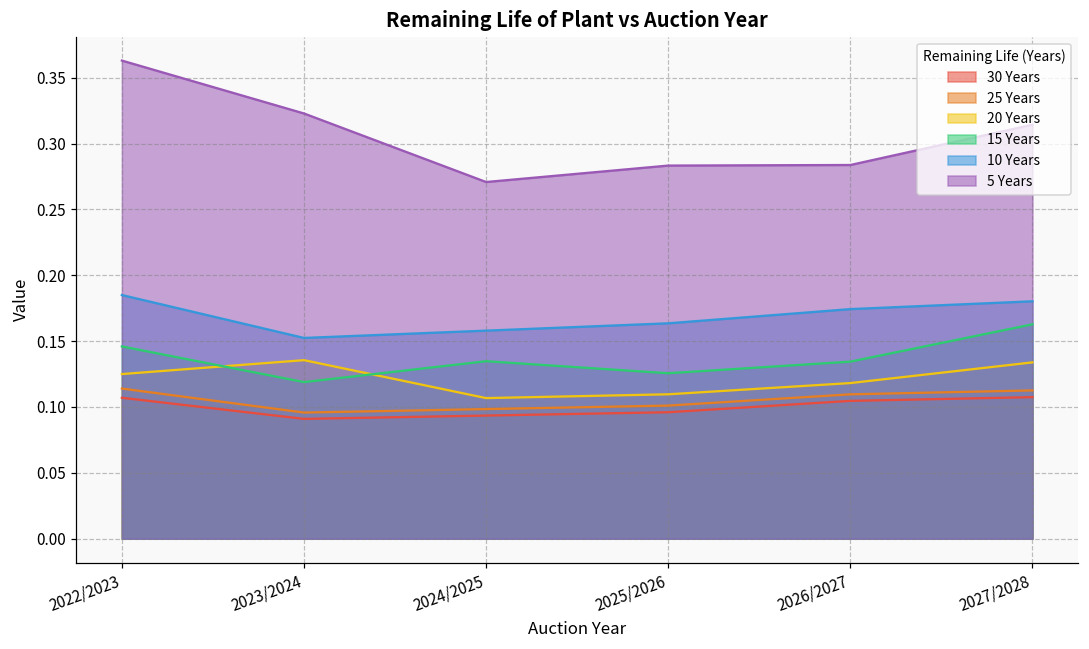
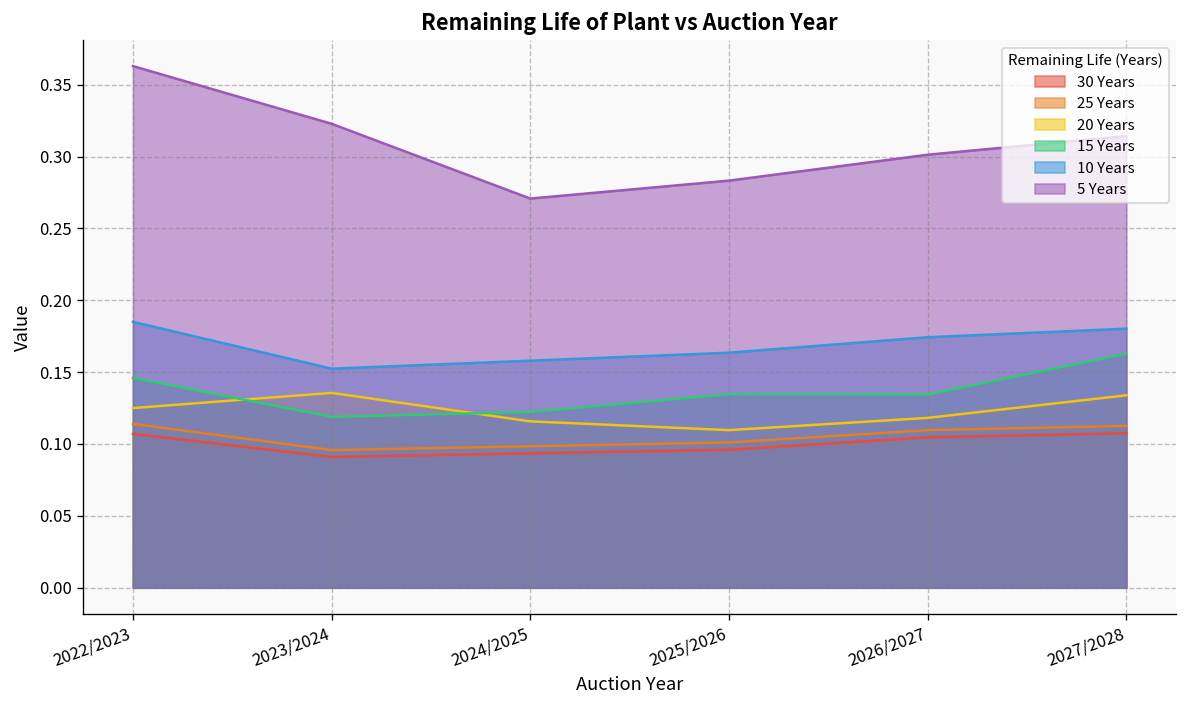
20 Years, 2024/2025: 0.107 -> 0.116
15 Years, 2024/2025: 0.135 -> 0.122
15 Years, 2025/2026: 0.126 -> 0.135
5 Years, 2026/2027: 0.284 -> 0.301
